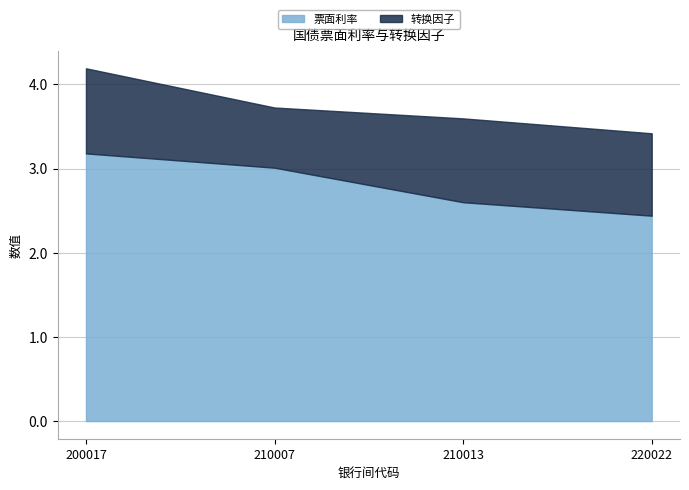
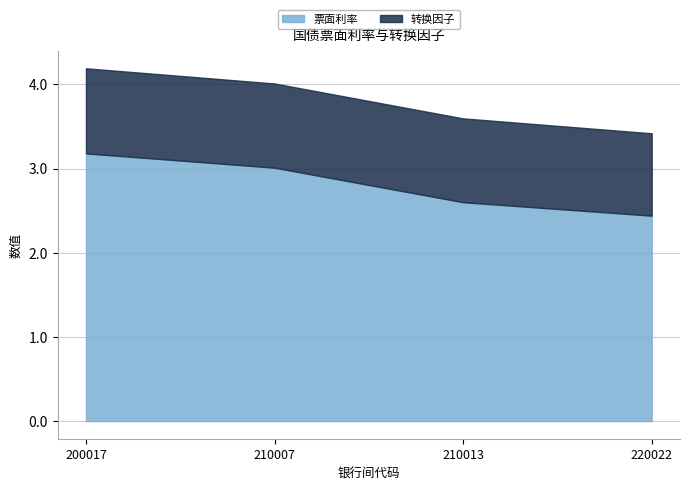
转换因子, 210007: 0.7 -> 1.0
